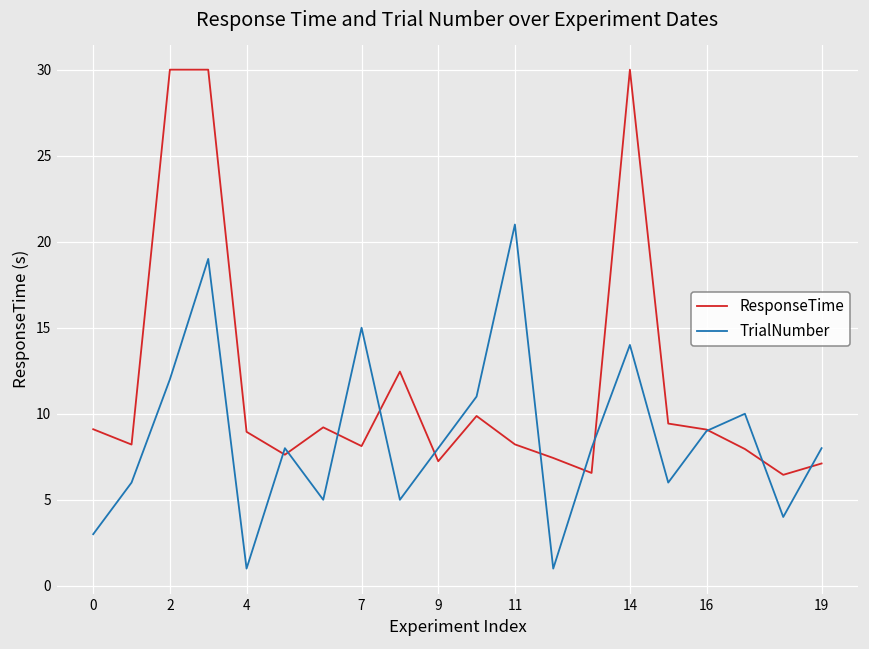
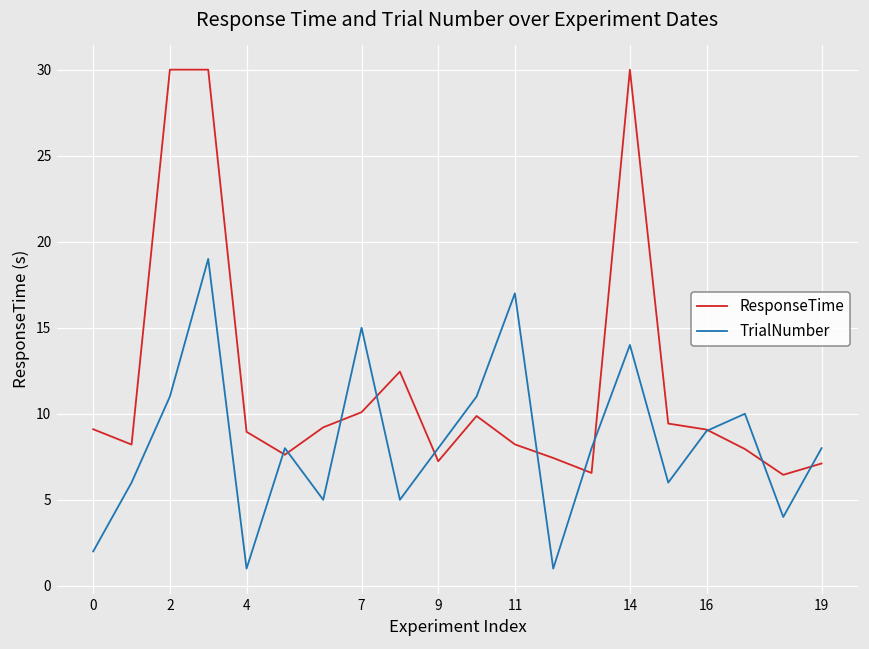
TrialNumber, 0: 3 -> 2
TrialNumber, 2: 12 -> 11
ResponseTime, 7: 8.1 -> 10.1
TrialNumber, 11: 21 -> 17
